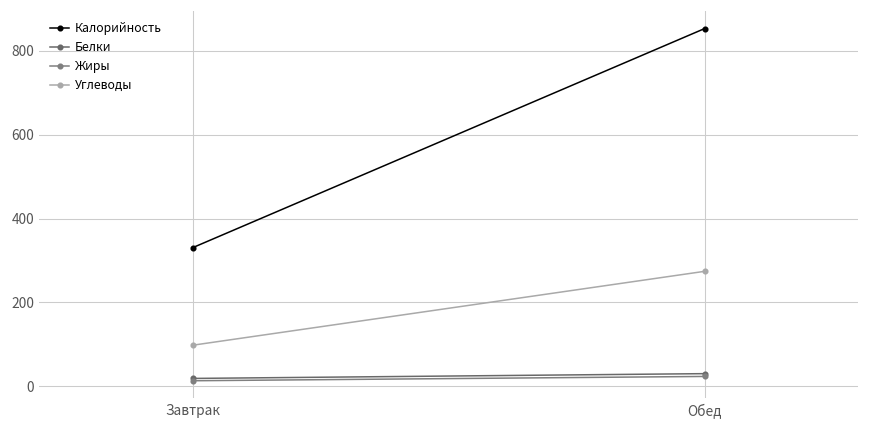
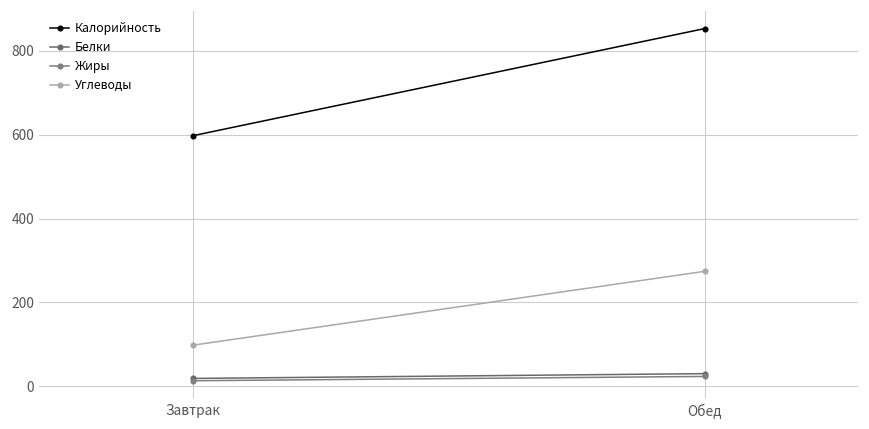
Калорийность, Завтрак: 330 -> 600
